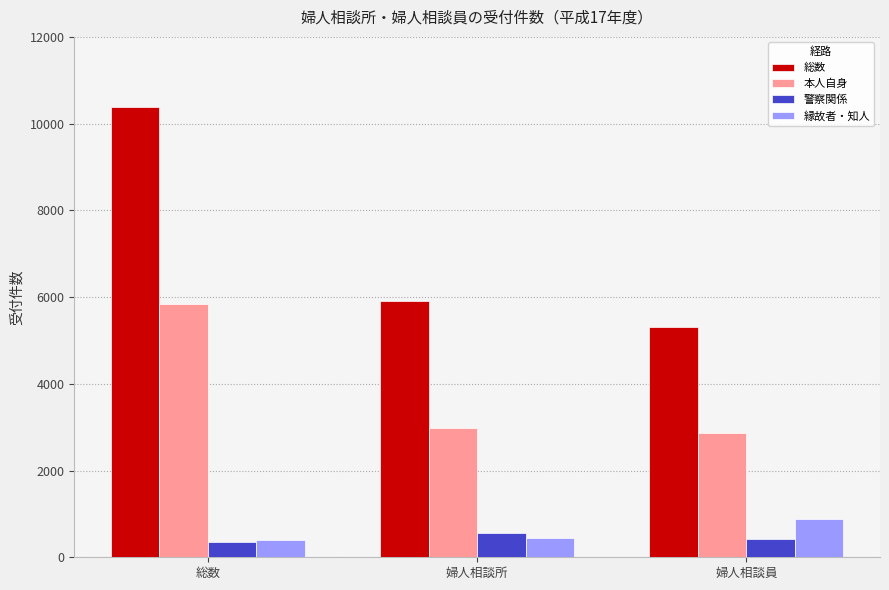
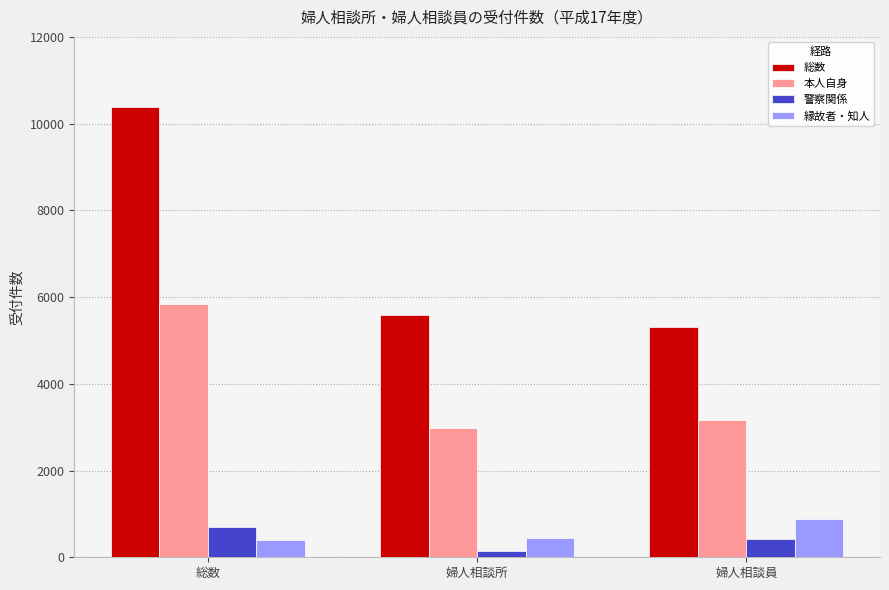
警察関係, 総数: 300 -> 700
総数, 婦人相談所: 5900 -> 5600
警察関係, 婦人相談所: 500 -> 100
本人自身, 婦人相談員: 2900 -> 3200
